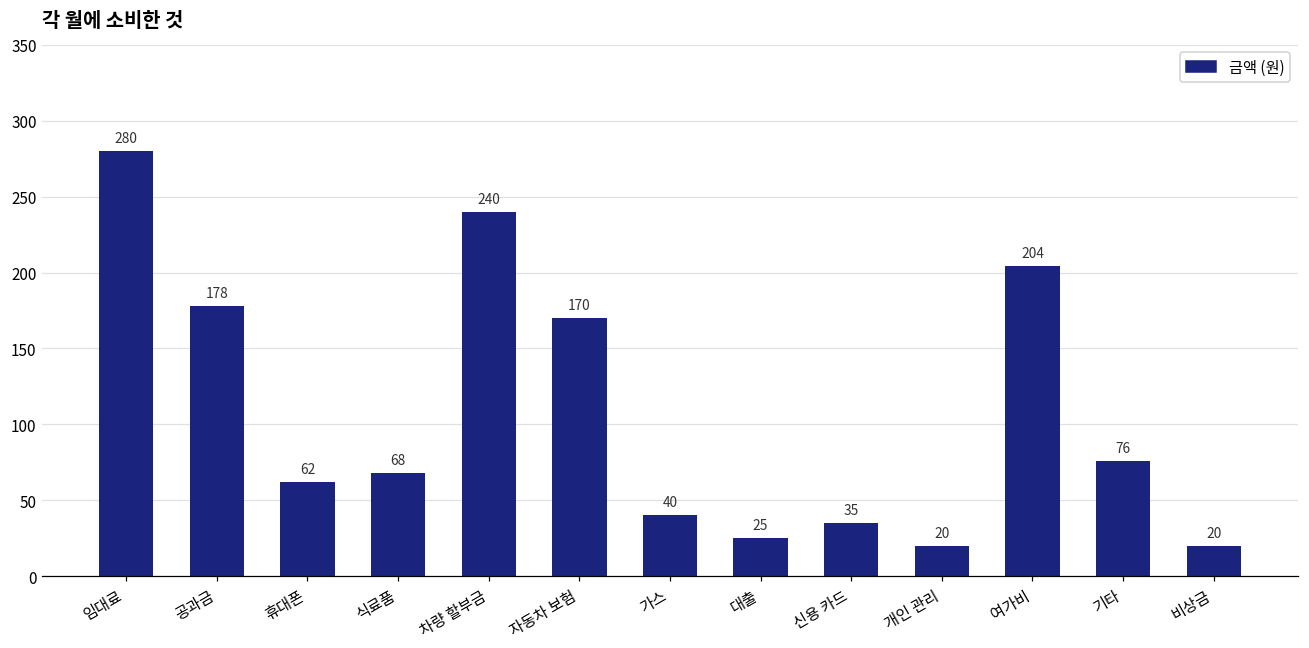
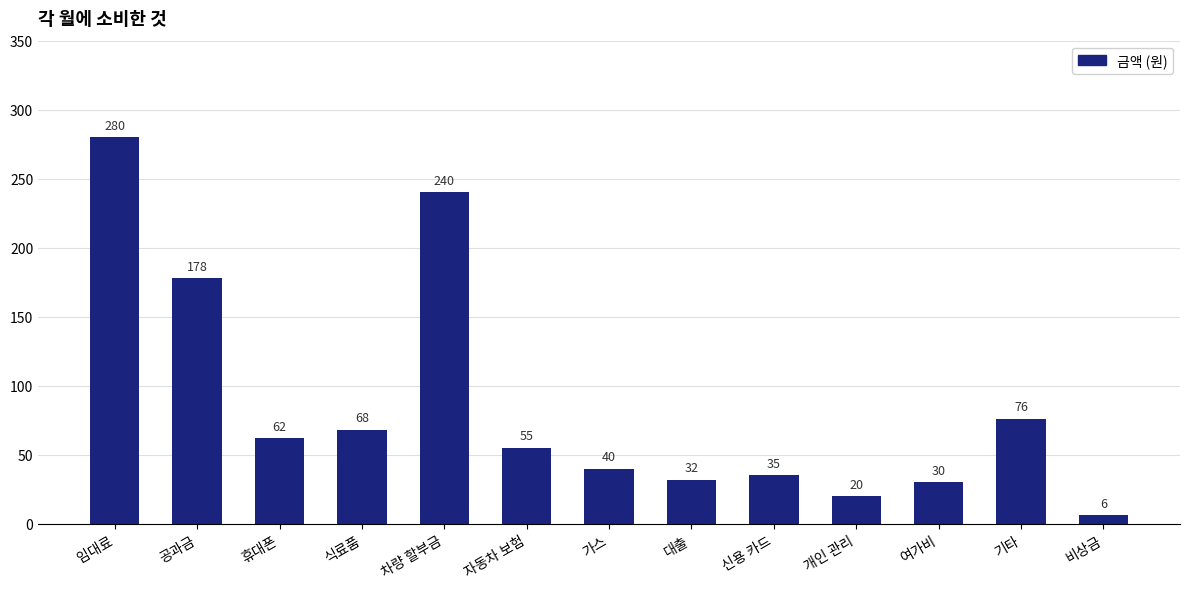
자동차 보험: 170 -> 55
대출: 25 -> 32
여가비: 204 -> 30
비상금: 20 -> 6
